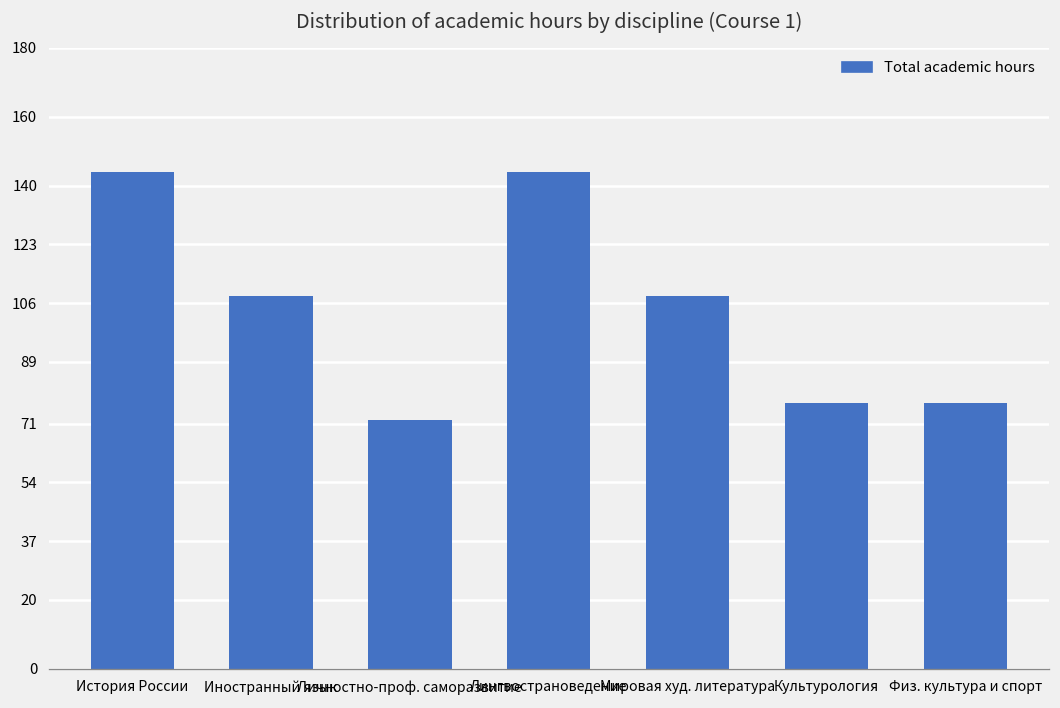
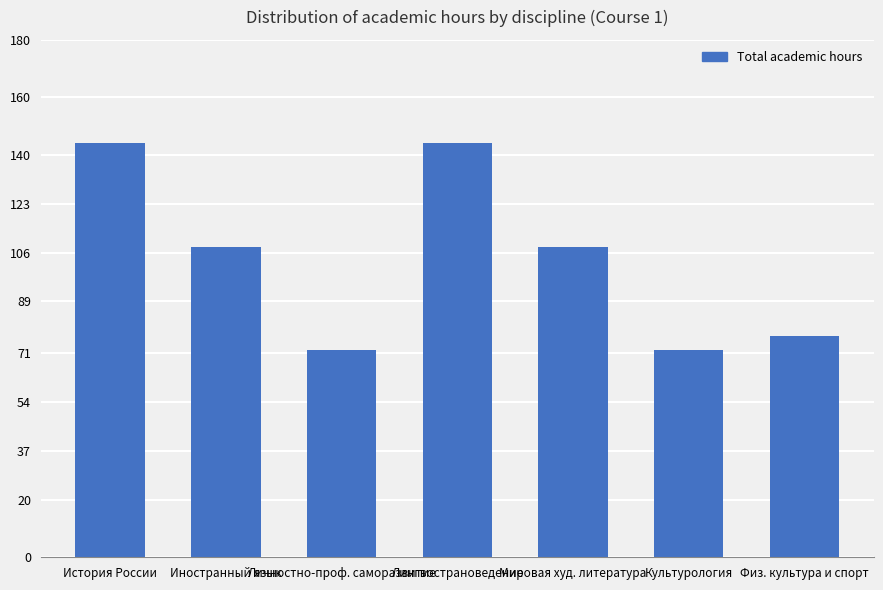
Культурология: 77 -> 72
